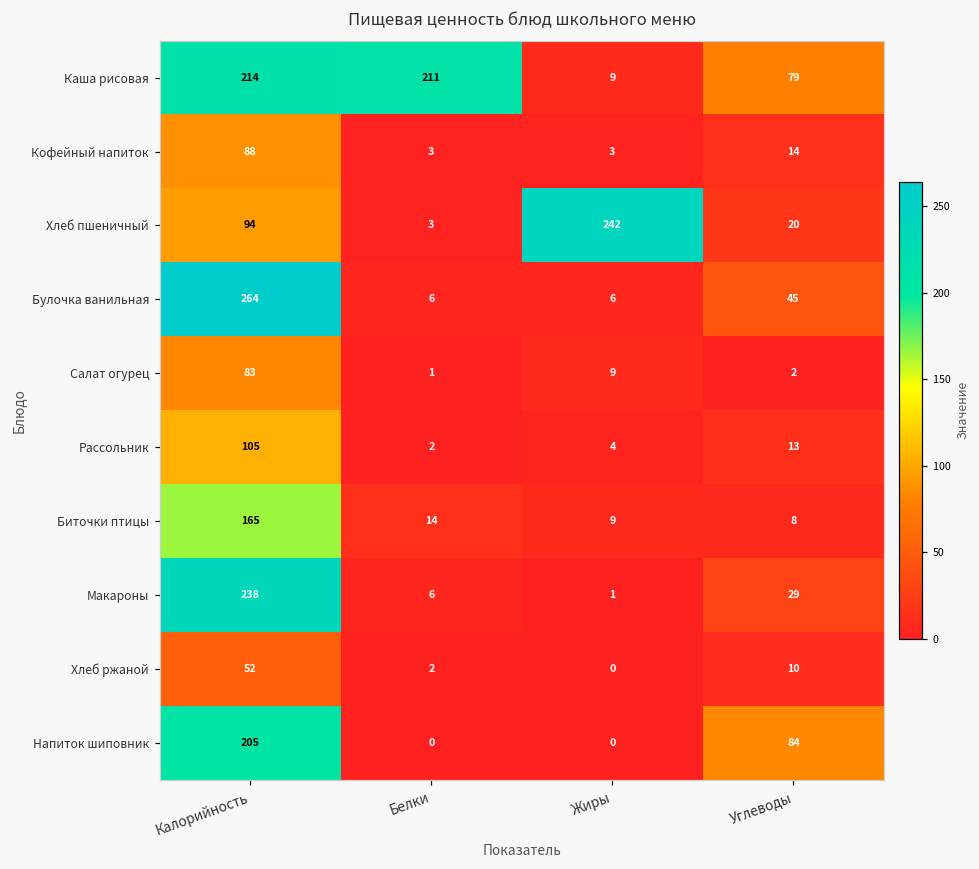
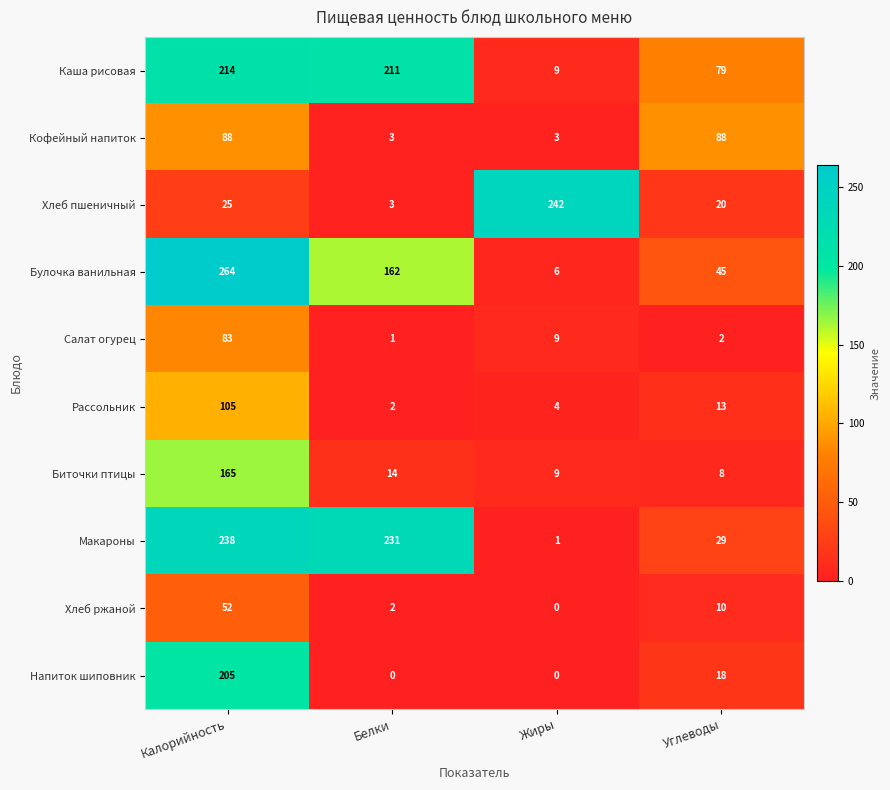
Кофейный напиток, Углеводы: 14 -> 88
Хлеб пшеничный, Калорийность: 94 -> 25
Булочка ванильная, Белки: 6 -> 162
Макароны, Белки: 6 -> 231
Напиток шиповник, Углеводы: 84 -> 18
